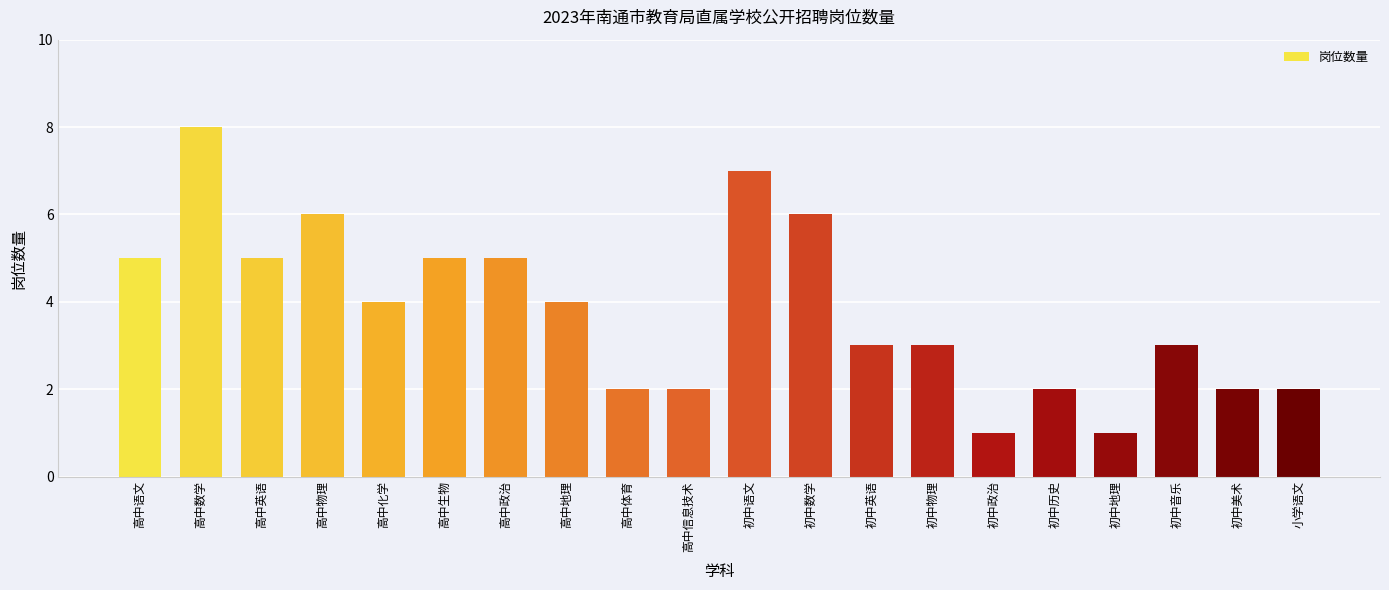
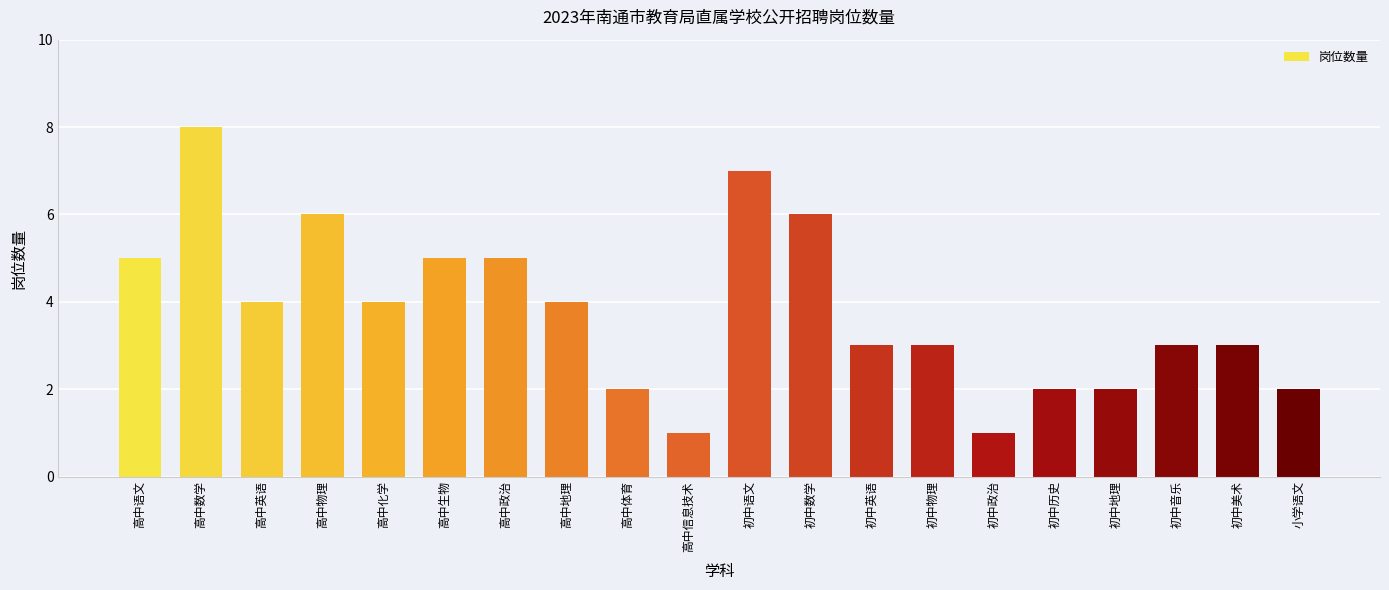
高中英语: 5 -> 4
高中信息技术: 2 -> 1
初中地理: 1 -> 2
初中美术: 2 -> 3
